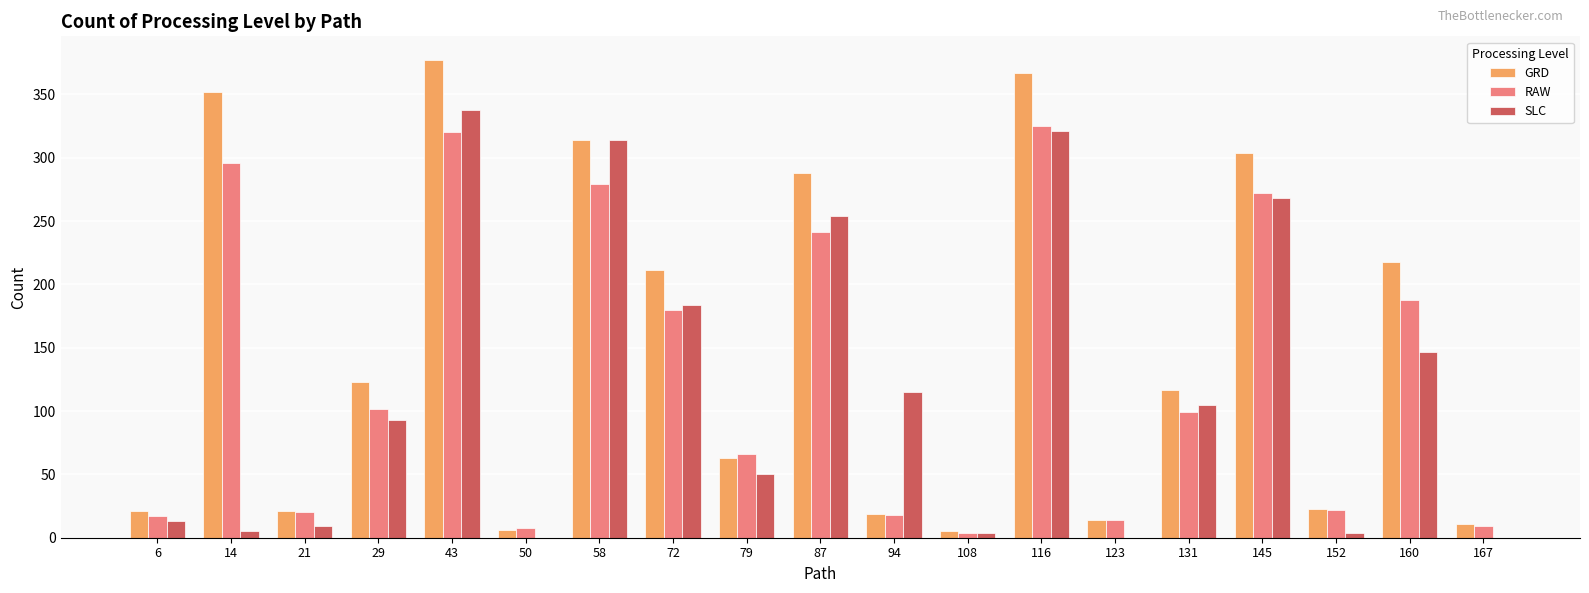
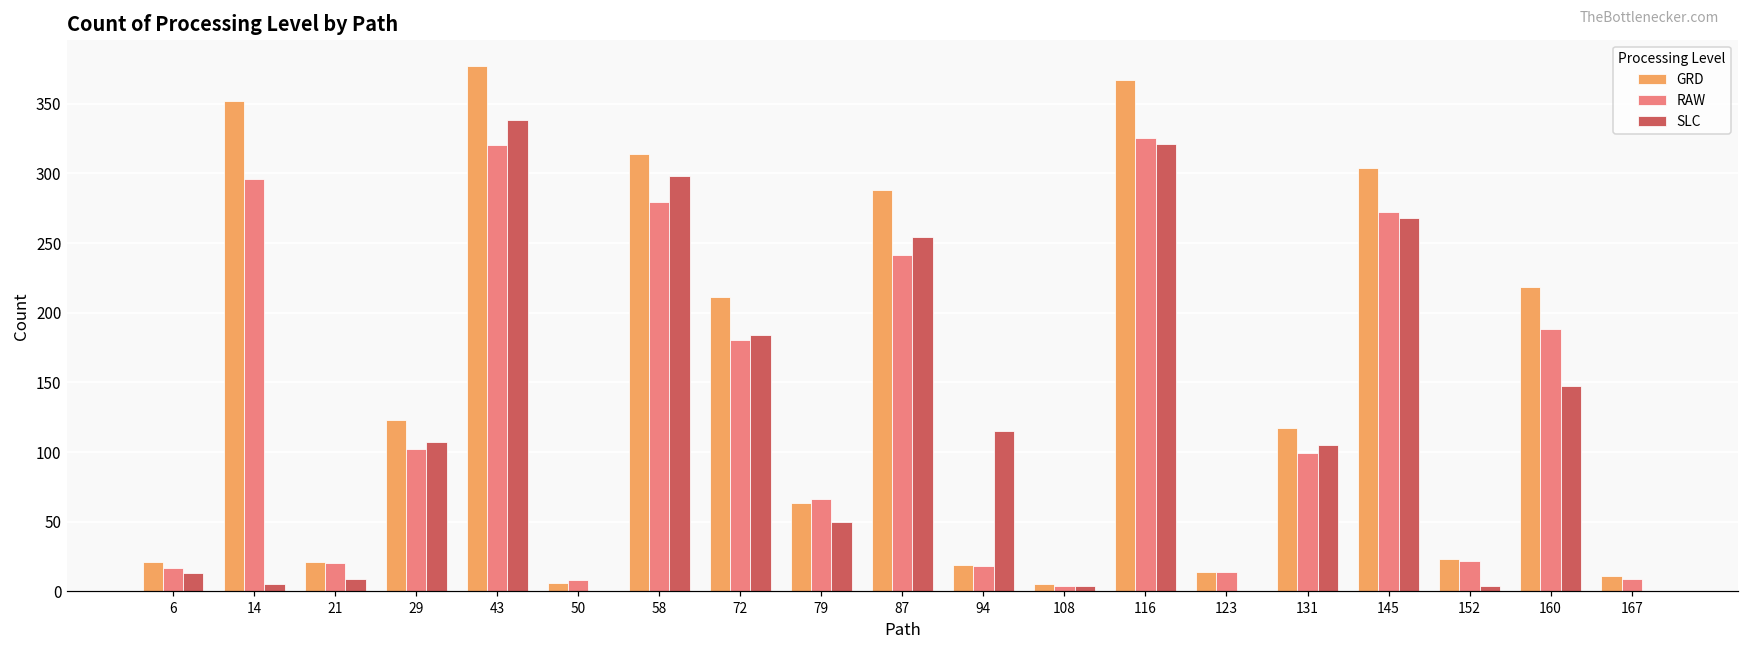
SLC, 29: 93 -> 107
SLC, 58: 314 -> 298
